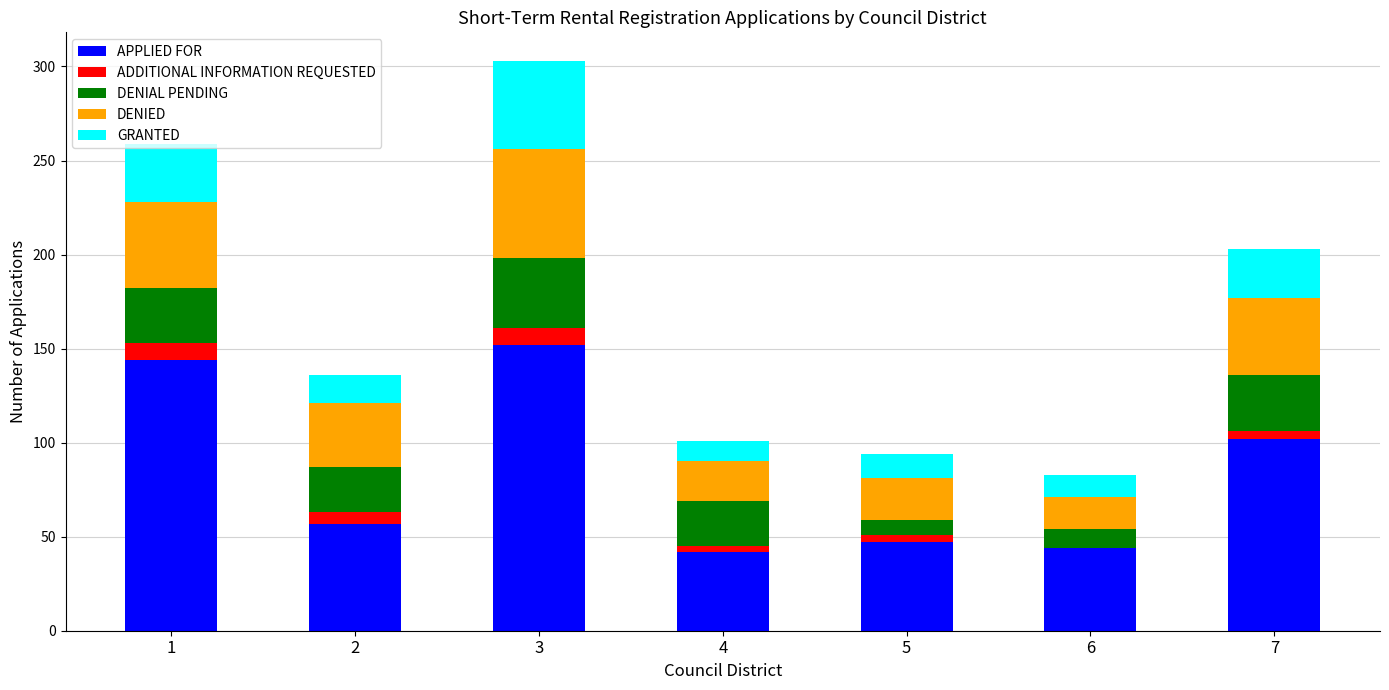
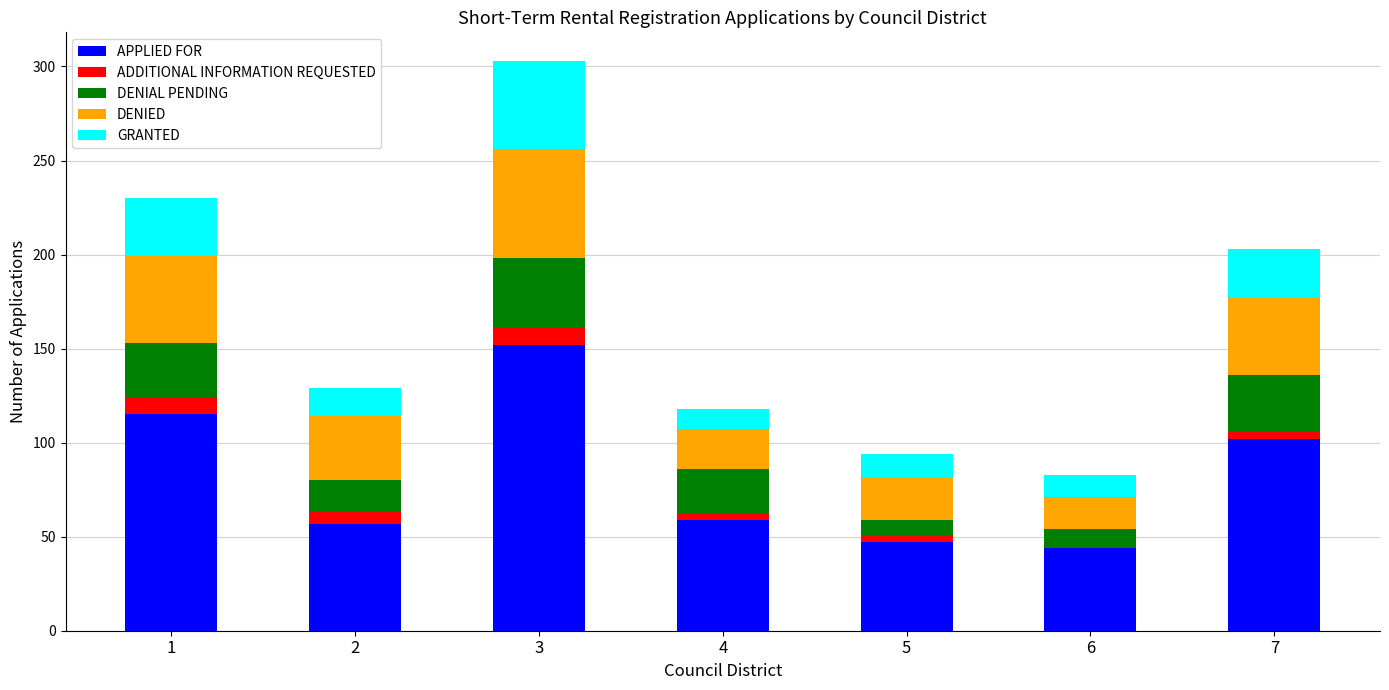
APPLIED FOR, 1: 144 -> 115
DENIAL PENDING, 2: 24 -> 17
APPLIED FOR, 4: 42 -> 59
